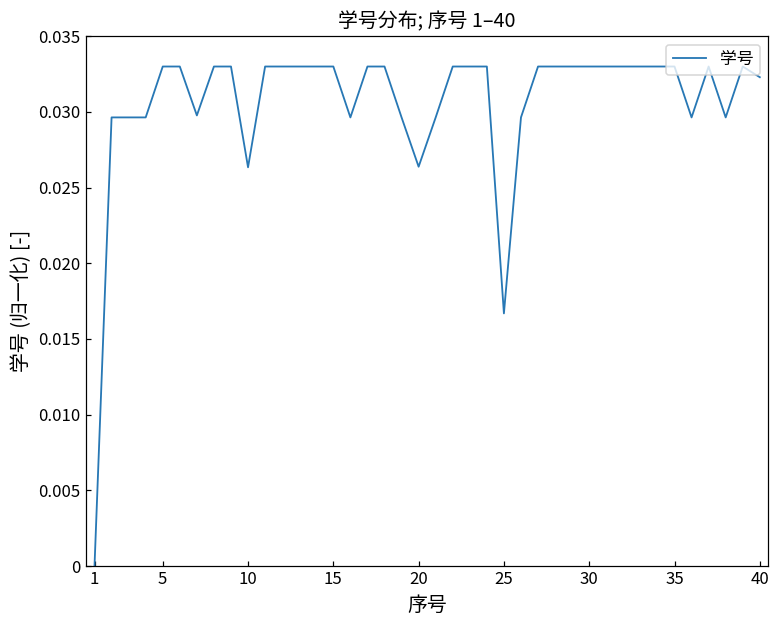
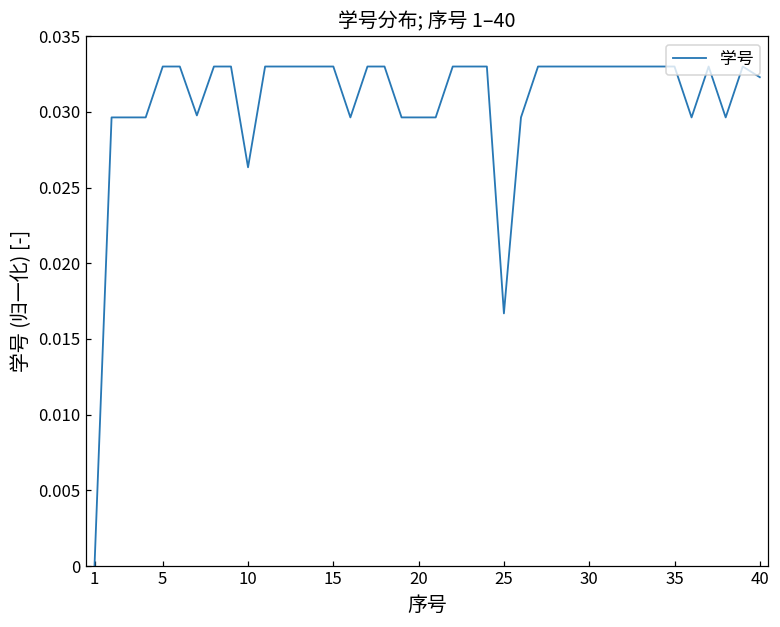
20: 0.0264 -> 0.0296
